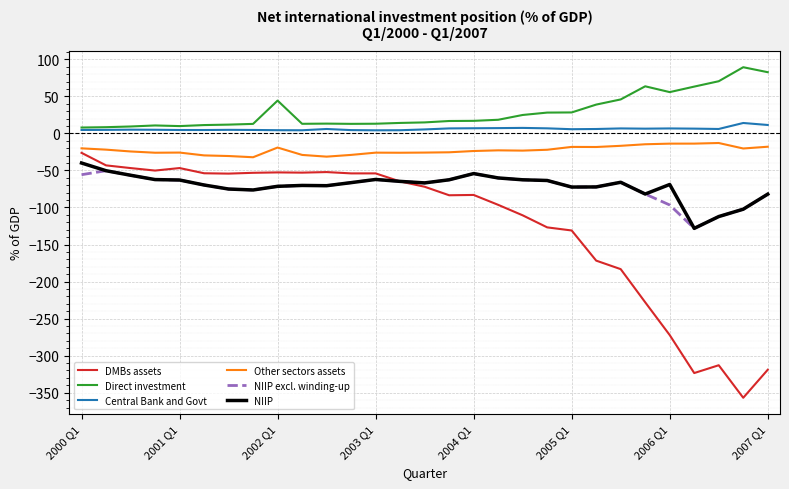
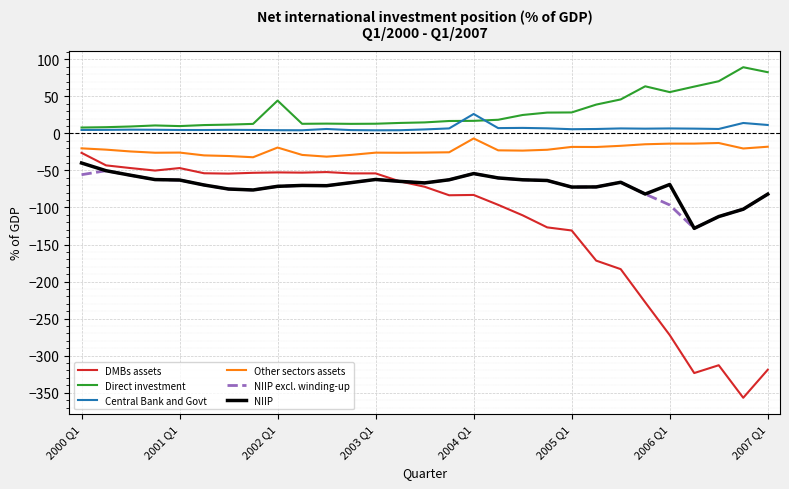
Central Bank and Govt, 2004 Q1: 10 -> 30
Other sectors assets, 2004 Q1: -20 -> -10
